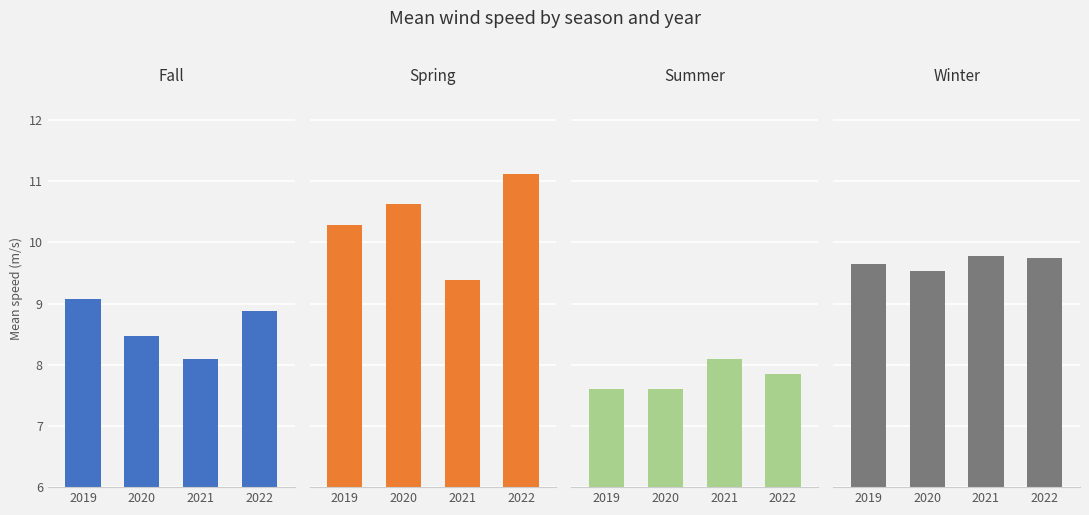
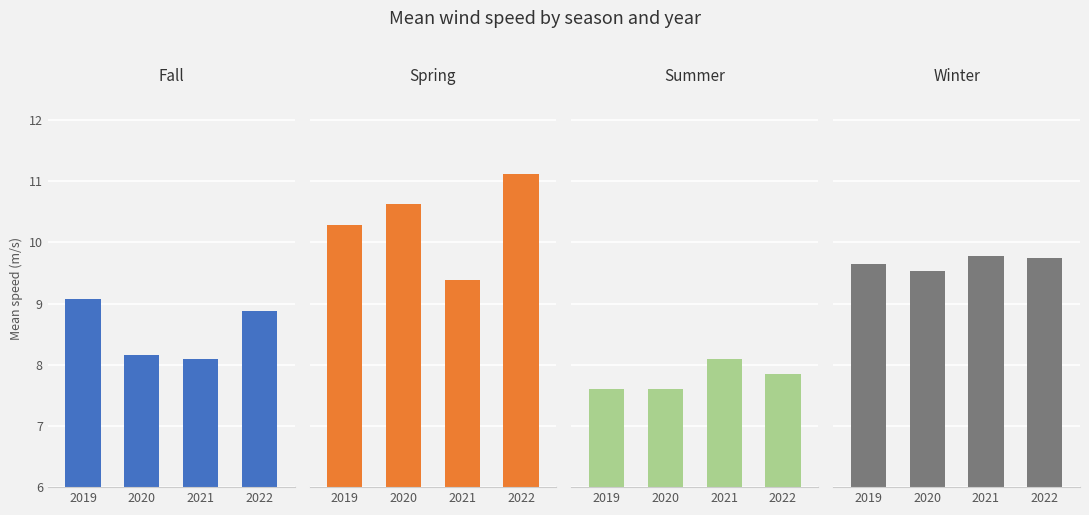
Fall, 2020: 8.5 -> 8.2
